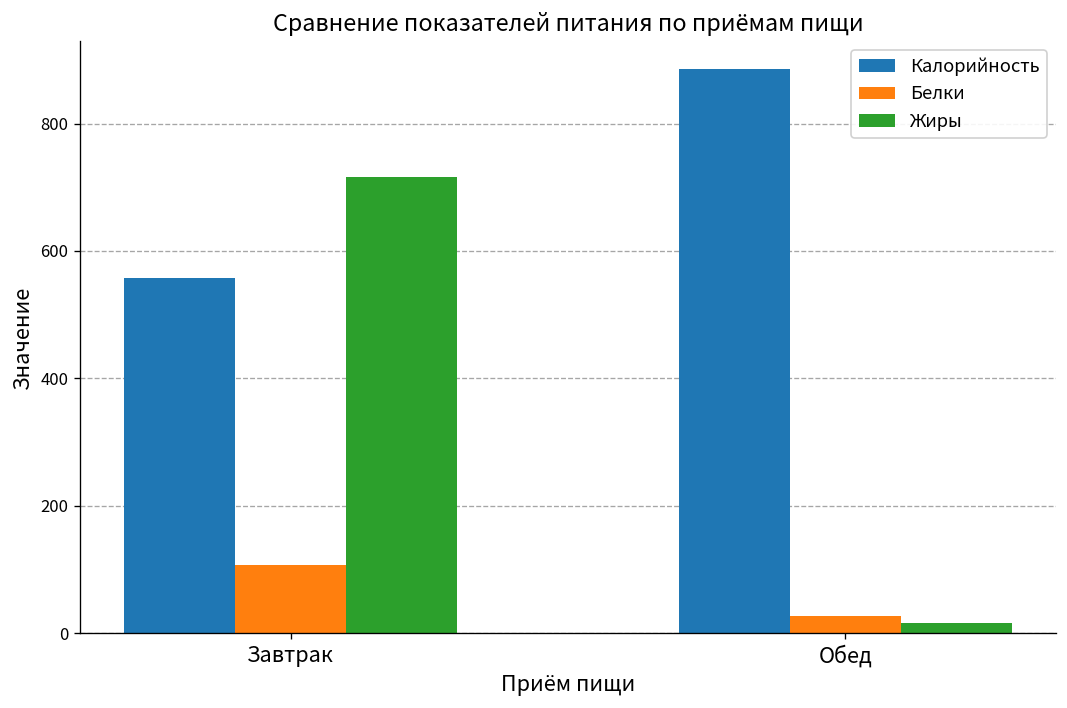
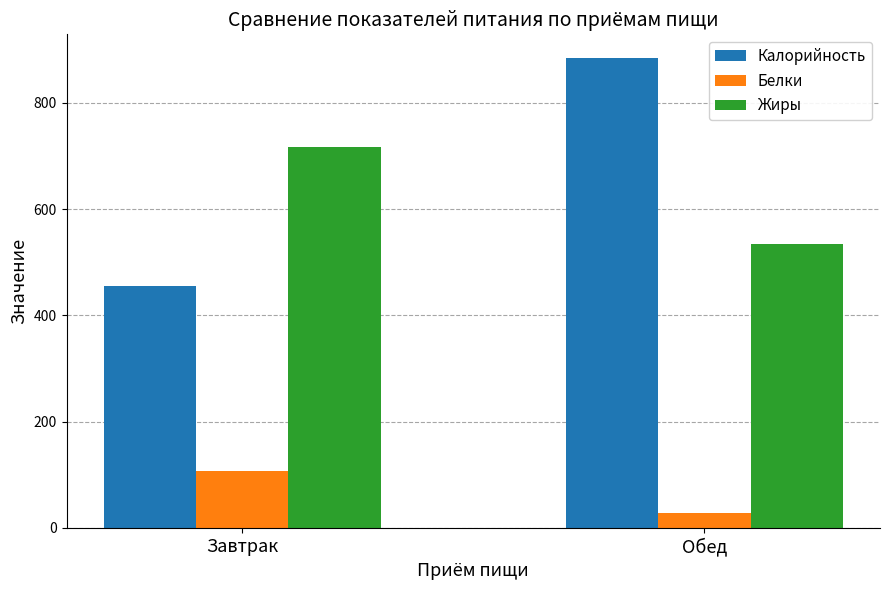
Калорийность, Завтрак: 560 -> 450
Жиры, Обед: 20 -> 530
